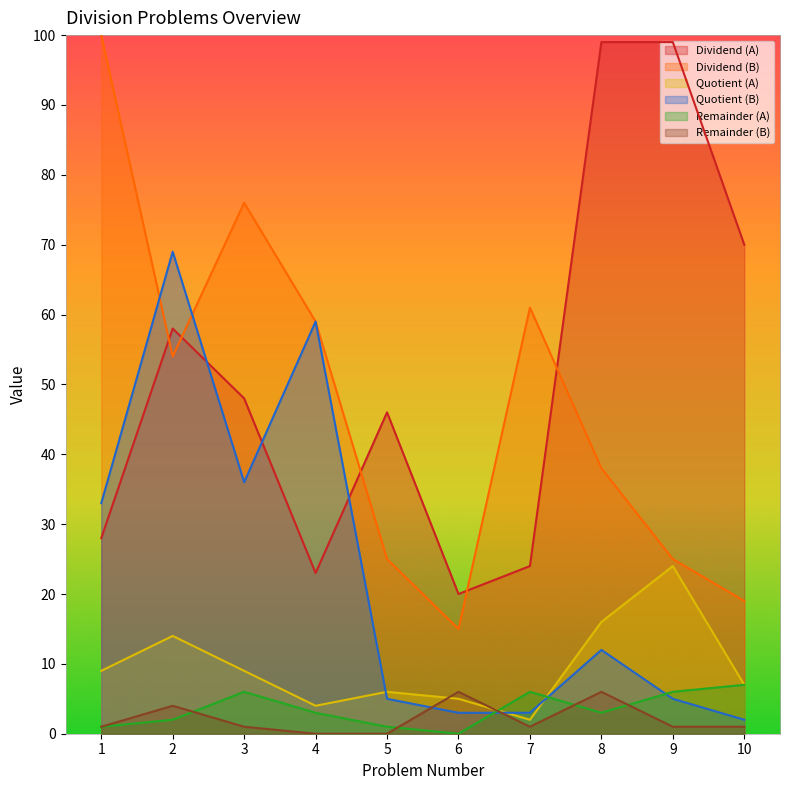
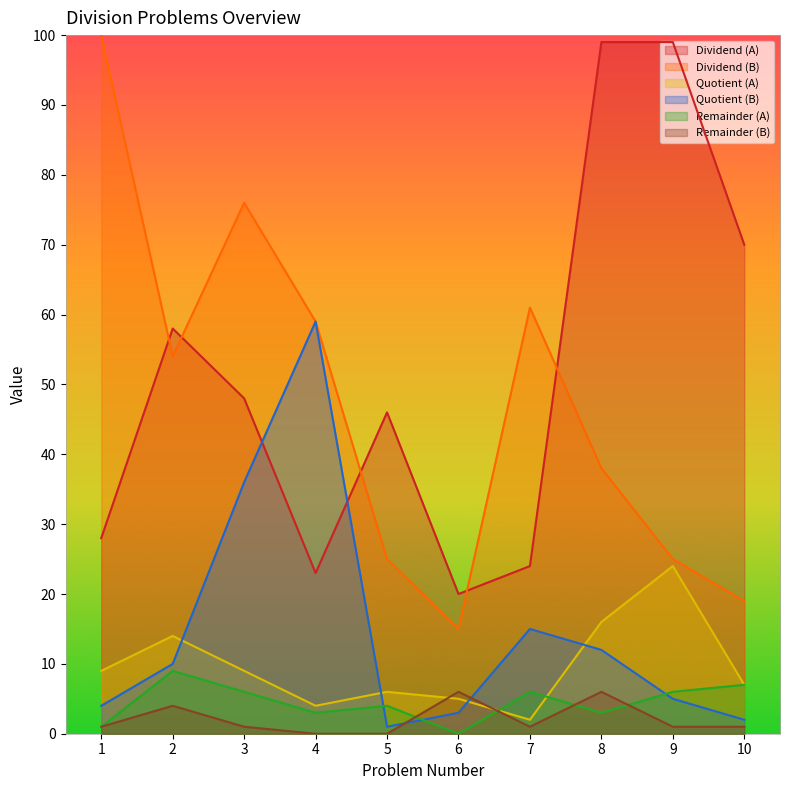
Quotient (B), 1: 33 -> 4
Quotient (B), 2: 69 -> 10
Remainder (A), 2: 2 -> 9
Quotient (B), 5: 5 -> 1
Remainder (A), 5: 1 -> 4
Quotient (B), 7: 3 -> 15
